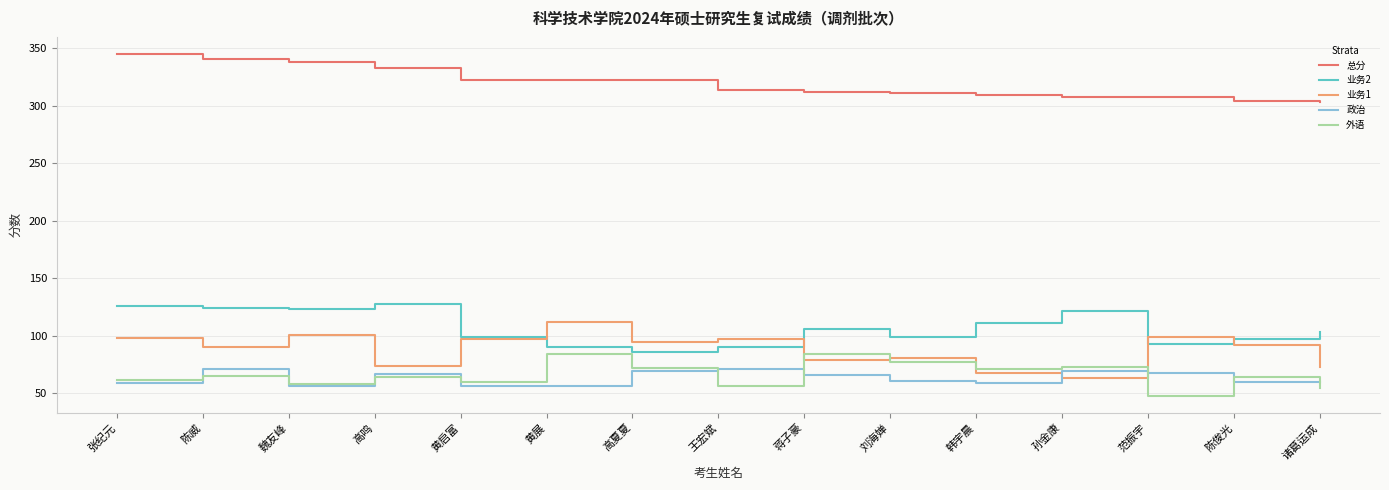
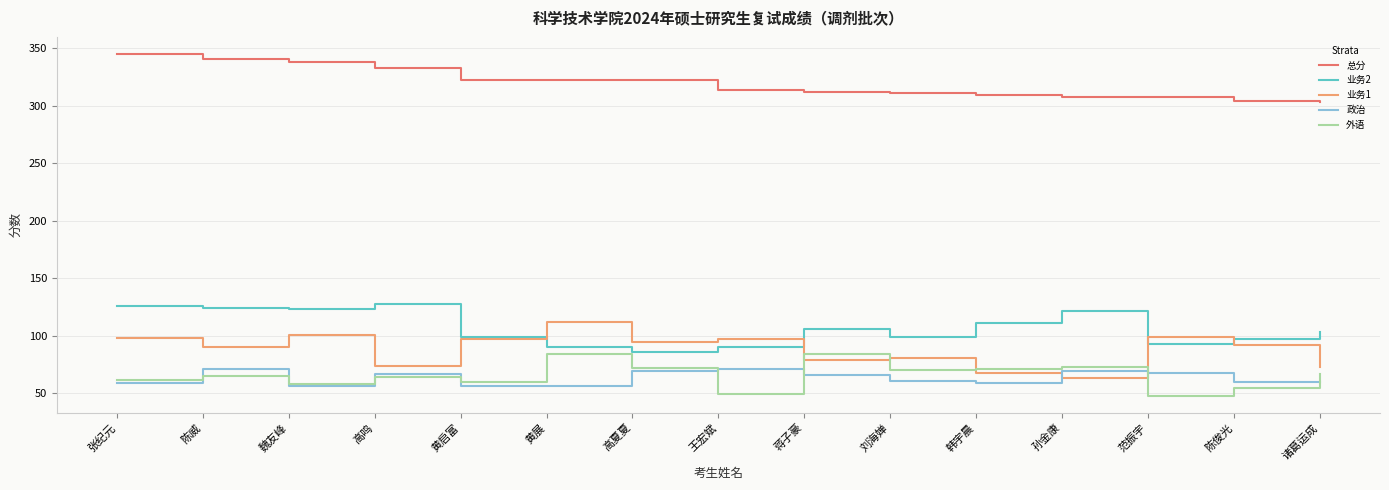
外语, 王宏斌: 56 -> 49
外语, 刘海婵: 77 -> 70
外语, 陈俊光: 64 -> 55
外语, 诸葛运成: 55 -> 67
